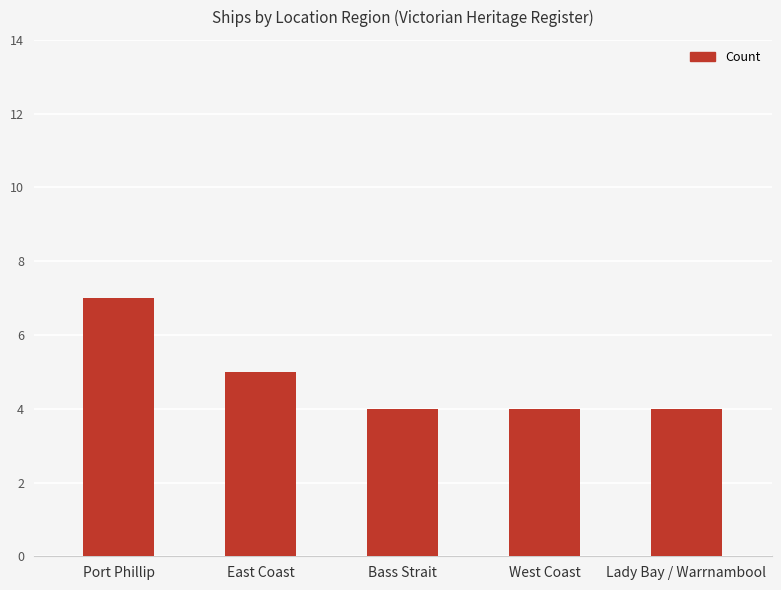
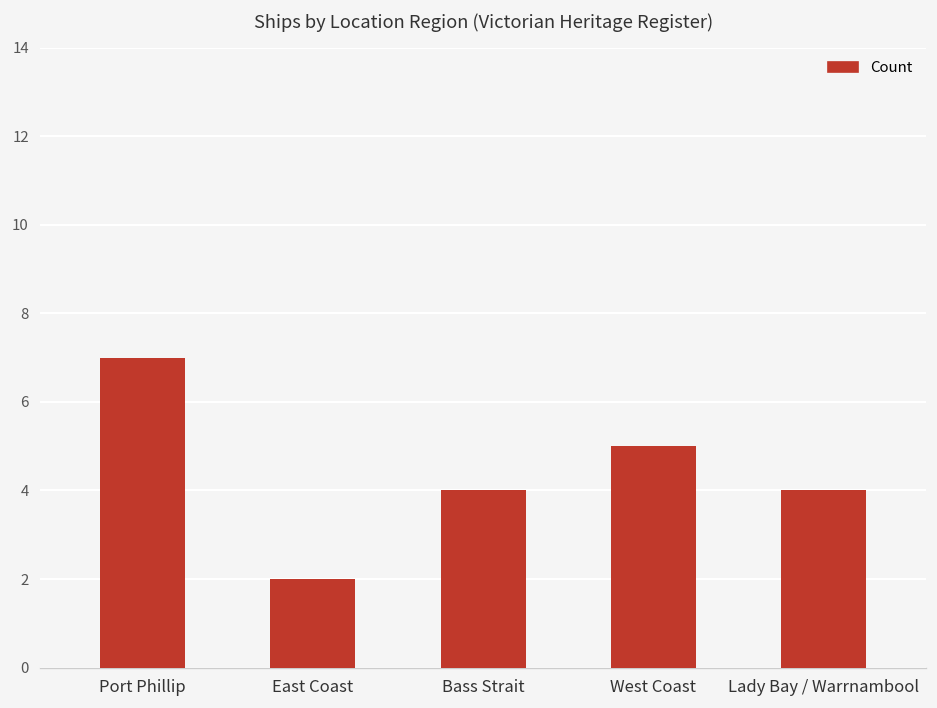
East Coast: 5 -> 2
West Coast: 4 -> 5
